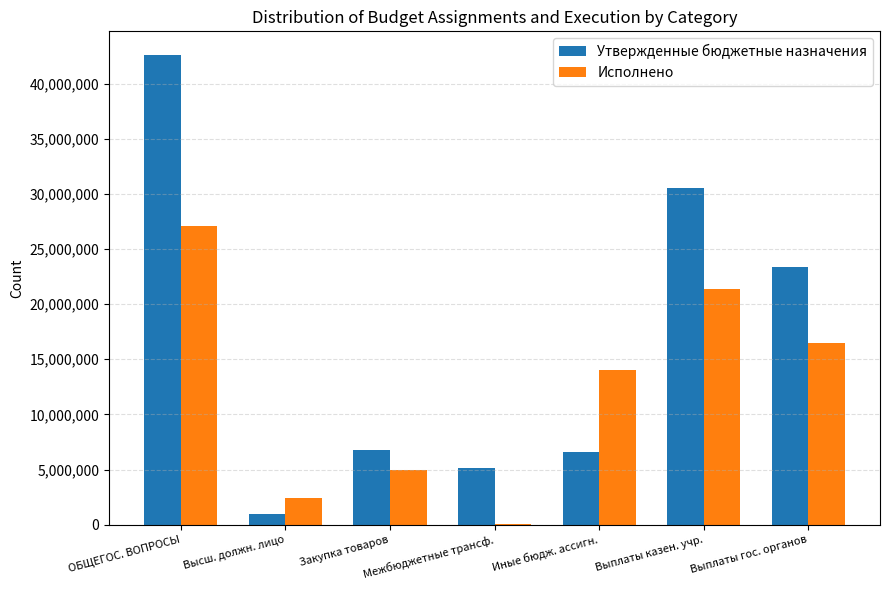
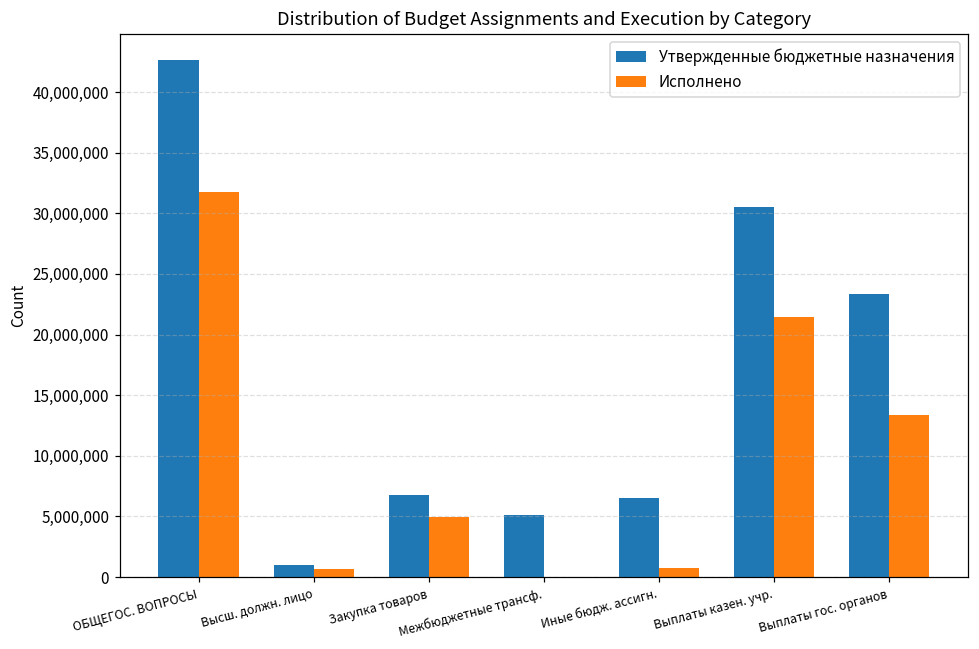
Исполнено, ОБЩЕГОС. ВОПРОСЫ: 27,100,000 -> 31,700,000
Исполнено, Высш. должн. лицо: 2,400,000 -> 700,000
Исполнено, Иные бюдж. ассигн.: 14,000,000 -> 700,000
Исполнено, Выплаты гос. органов: 16,500,000 -> 13,400,000
